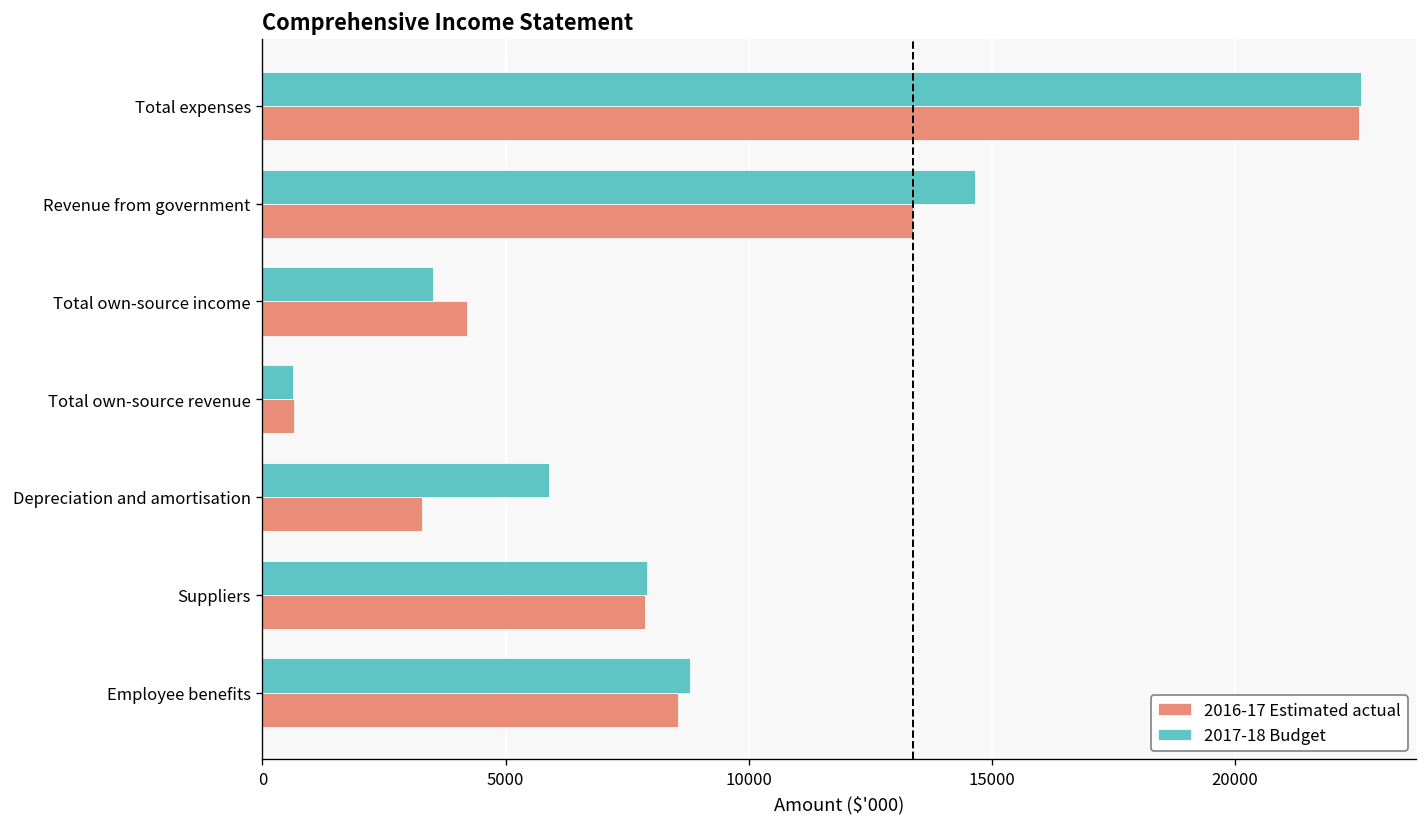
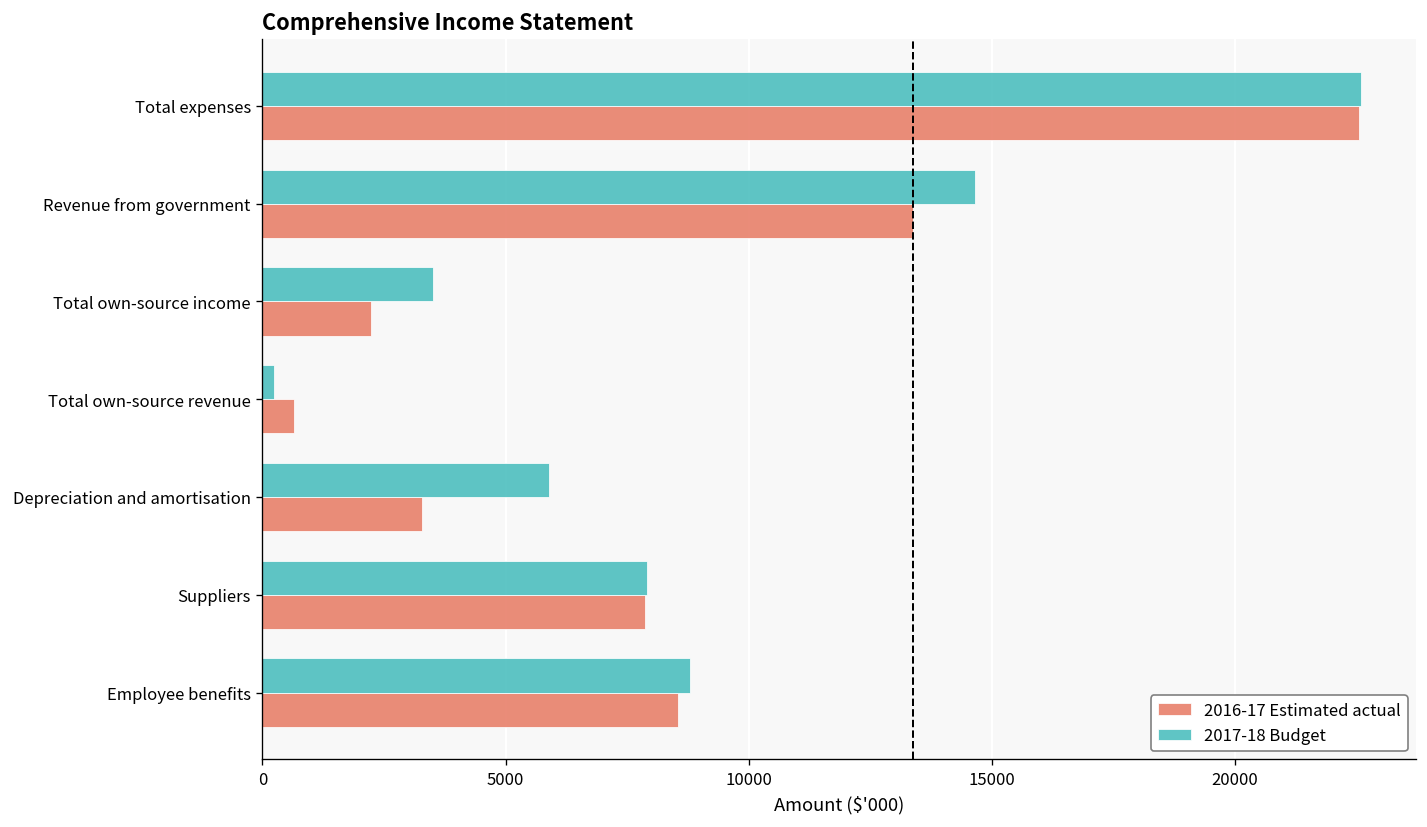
2016-17 Estimated actual, Total own-source income: 4200 -> 2200
2017-18 Budget, Total own-source revenue: 600 -> 200
